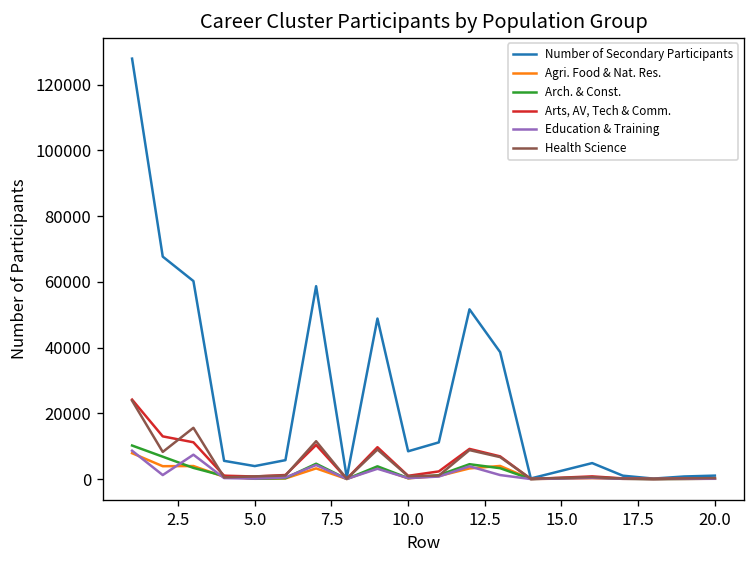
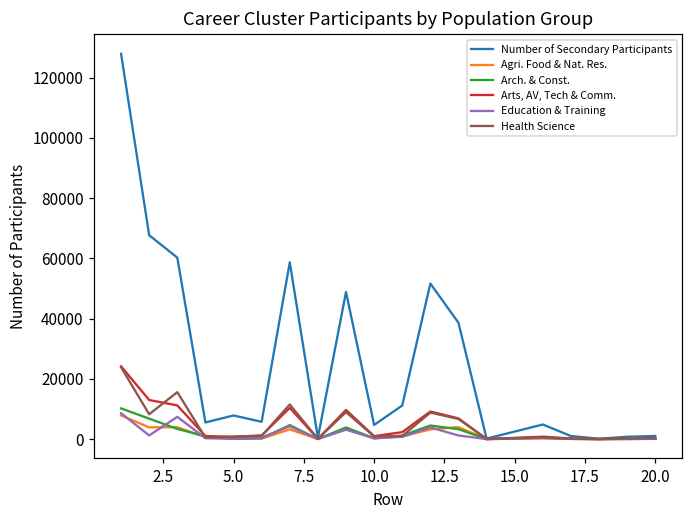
Number of Secondary Participants, 5.0: 4000 -> 8000
Number of Secondary Participants, 10.0: 8000 -> 5000
